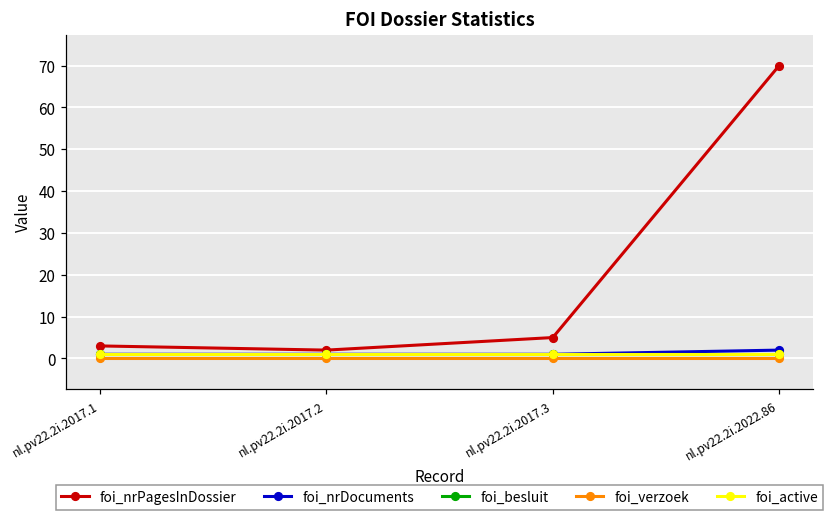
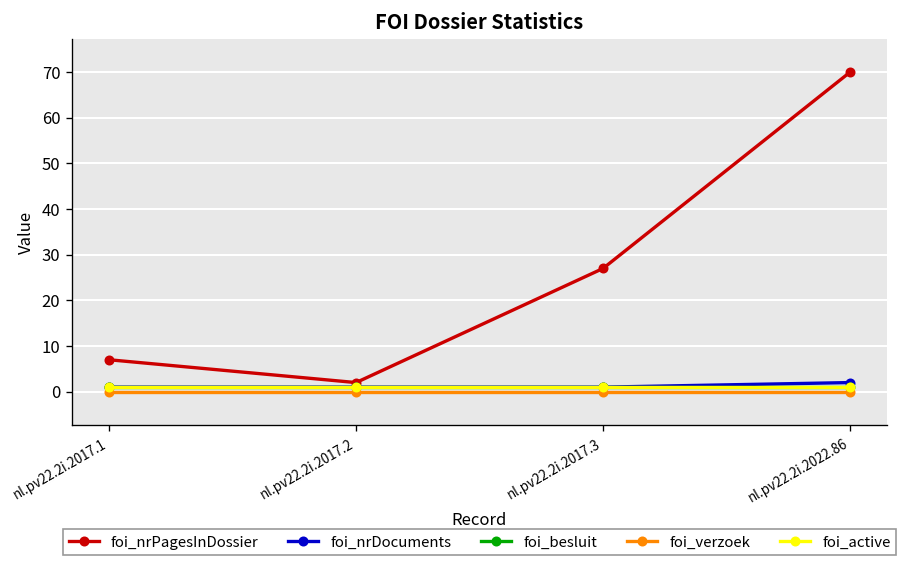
foi_nrPagesInDossier, nl.pv22.2i.2017.1: 3 -> 7
foi_nrPagesInDossier, nl.pv22.2i.2017.3: 5 -> 27
